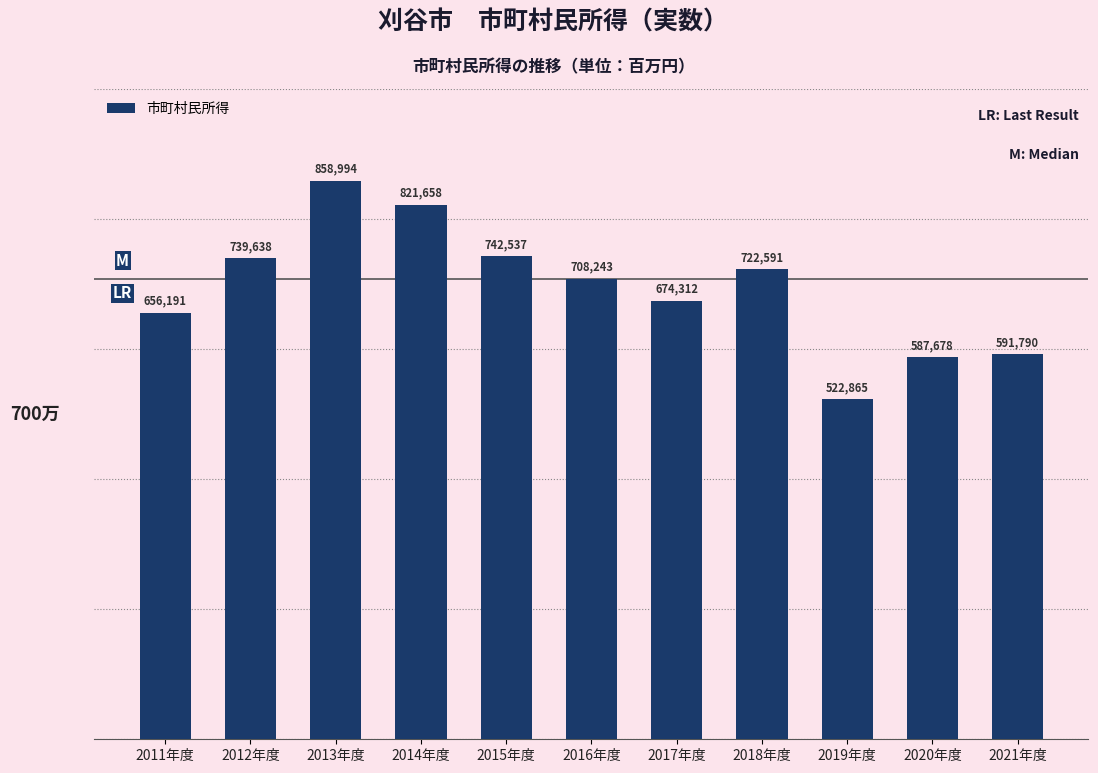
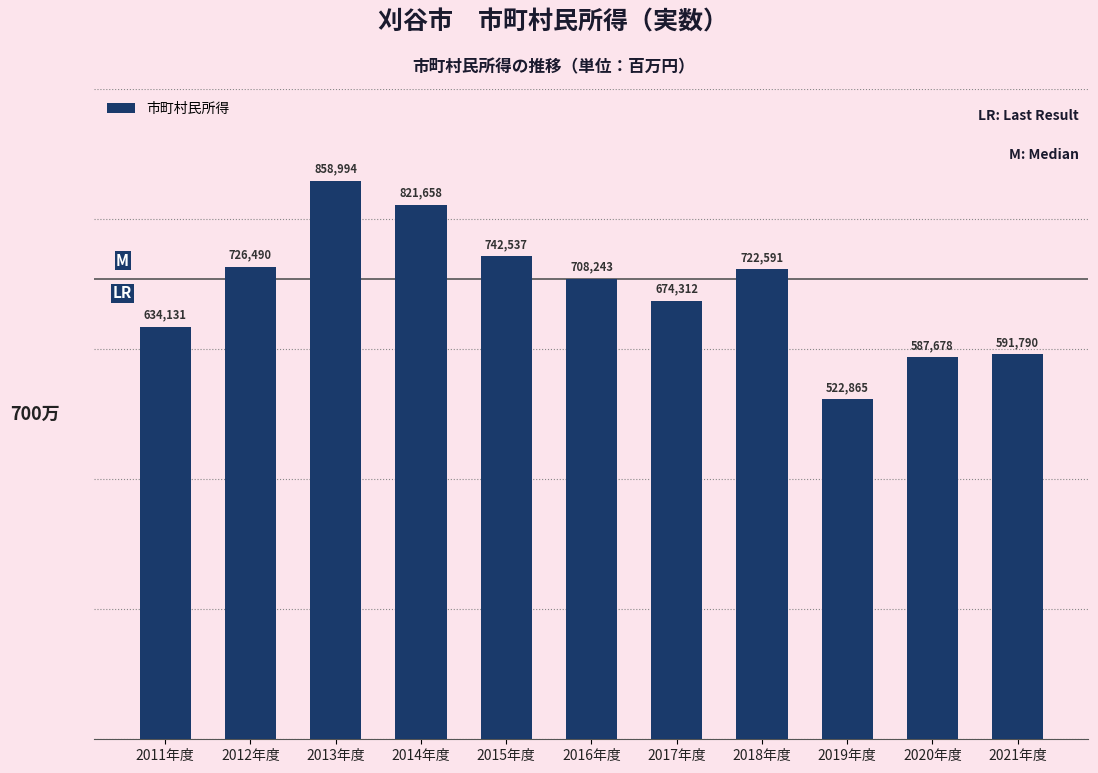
2011年度: 656,191 -> 634,131
2012年度: 739,638 -> 726,490
